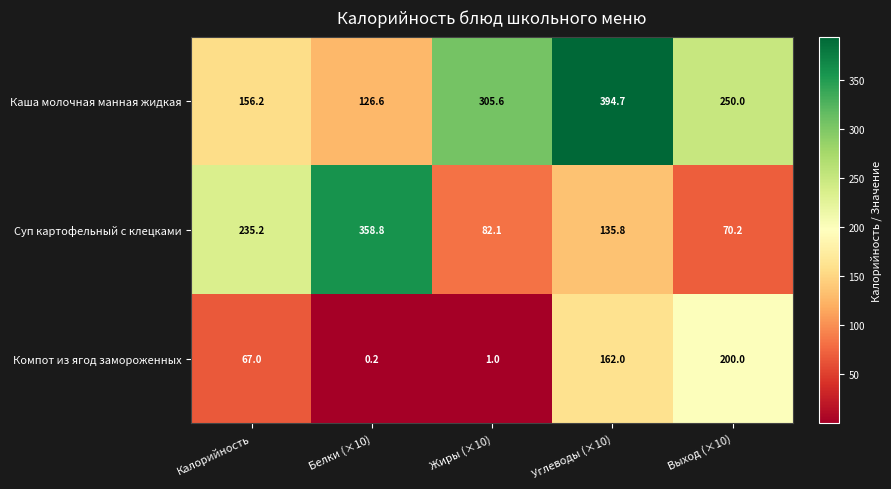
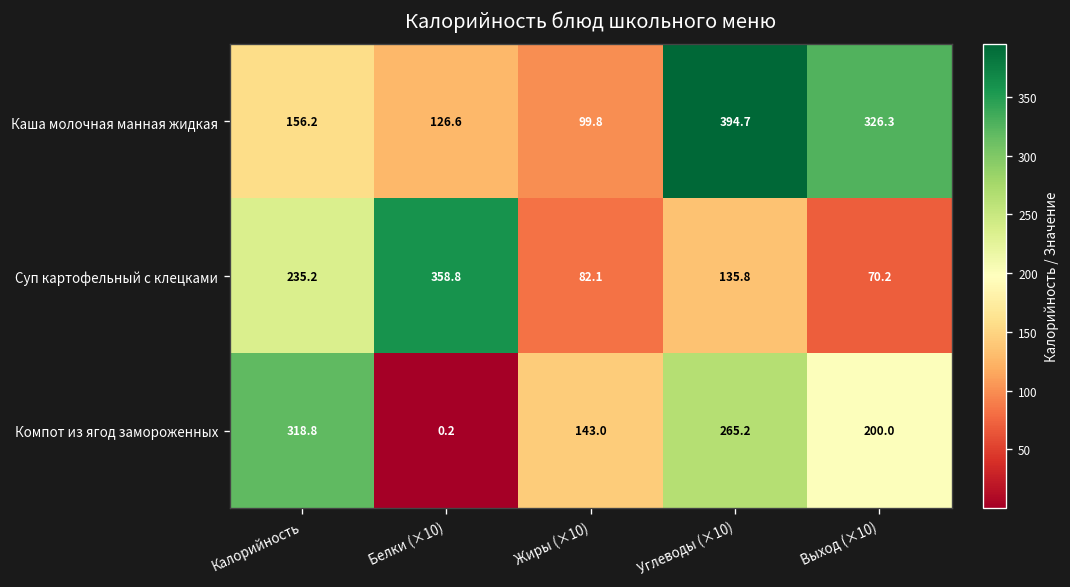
Каша молочная манная жидкая, Жиры (×10): 305.6 -> 99.8
Каша молочная манная жидкая, Выход (×10): 250.0 -> 326.3
Компот из ягод замороженных, Калорийность: 67.0 -> 318.8
Компот из ягод замороженных, Жиры (×10): 1.0 -> 143.0
Компот из ягод замороженных, Углеводы (×10): 162.0 -> 265.2
